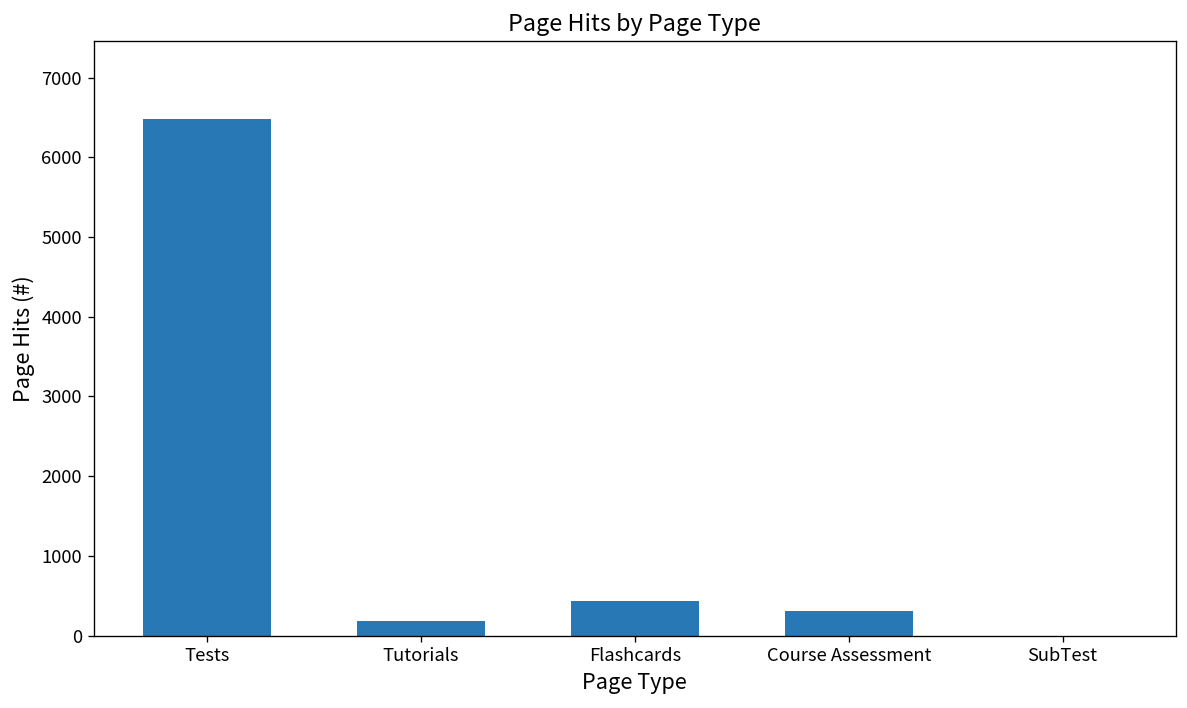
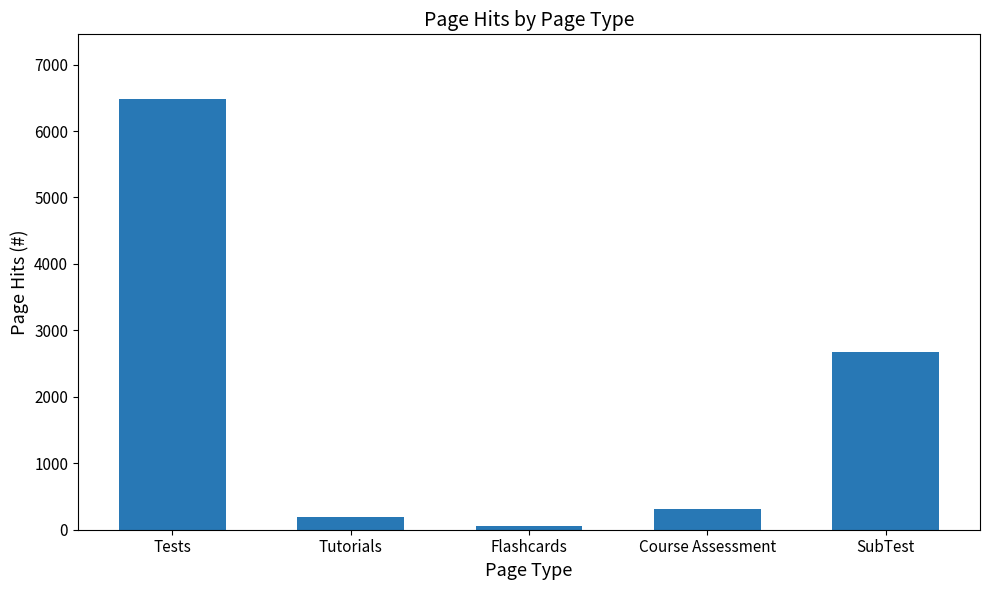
Flashcards: 400 -> 100
SubTest: 0 -> 2700
